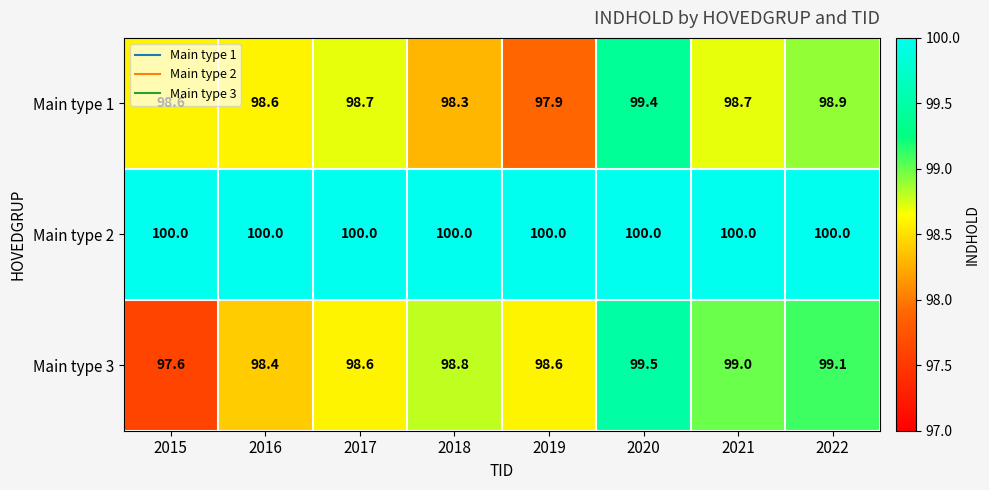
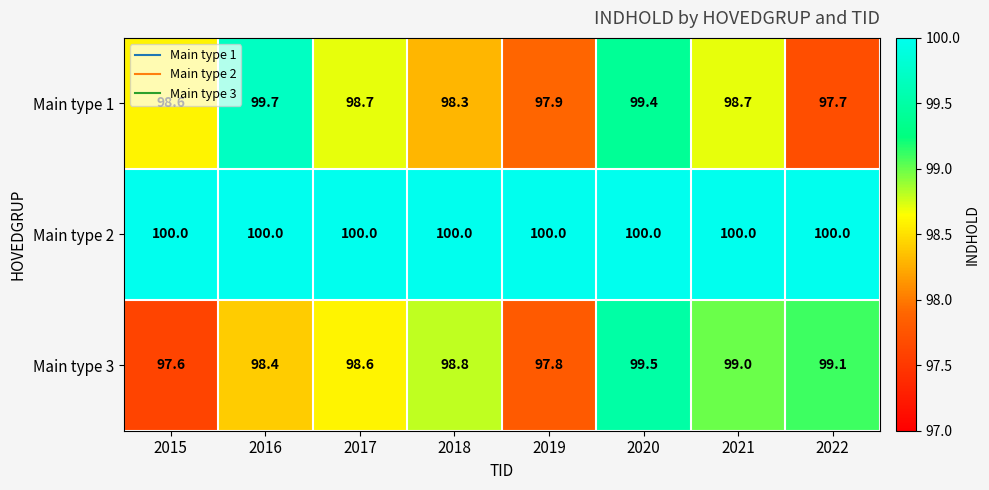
Main type 1, 2016: 98.6 -> 99.7
Main type 1, 2022: 98.9 -> 97.7
Main type 3, 2019: 98.6 -> 97.8
